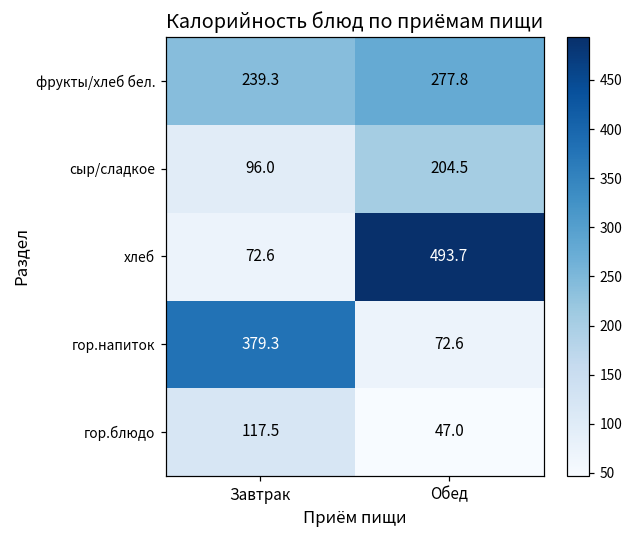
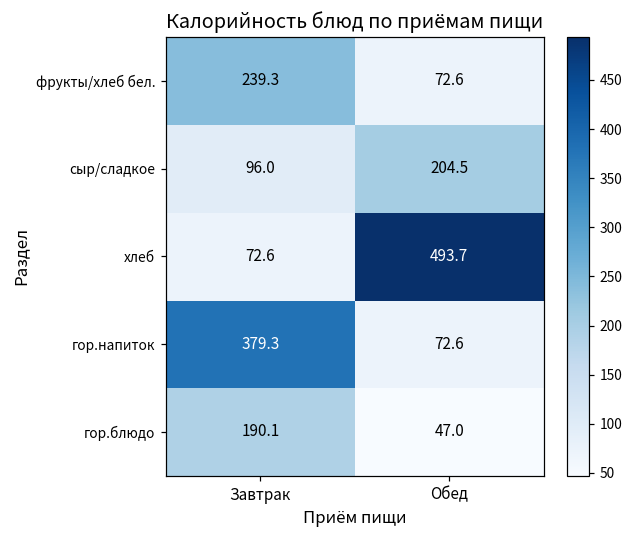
фрукты/хлеб бел., Обед: 277.8 -> 72.6
гор.блюдо, Завтрак: 117.5 -> 190.1
